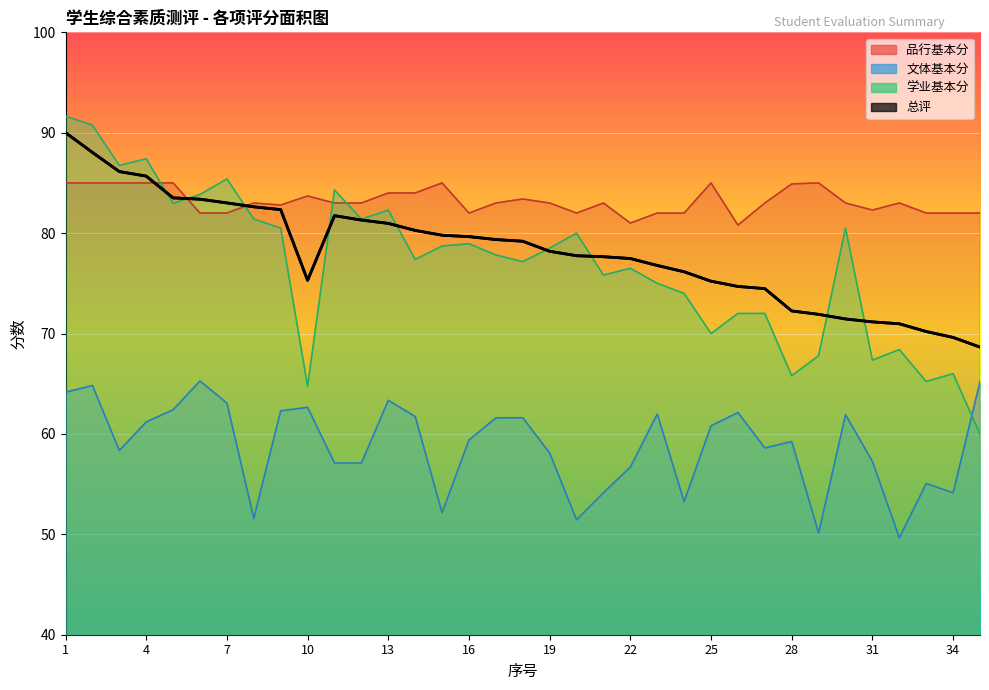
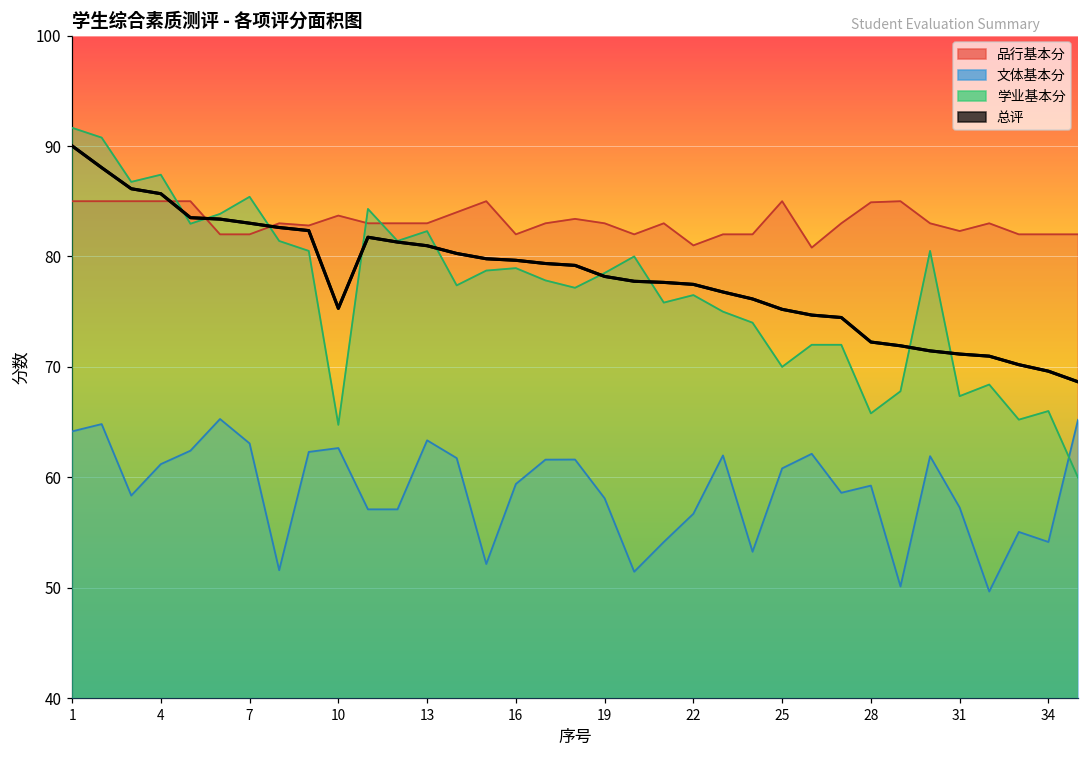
品行基本分, 13: 84 -> 83
